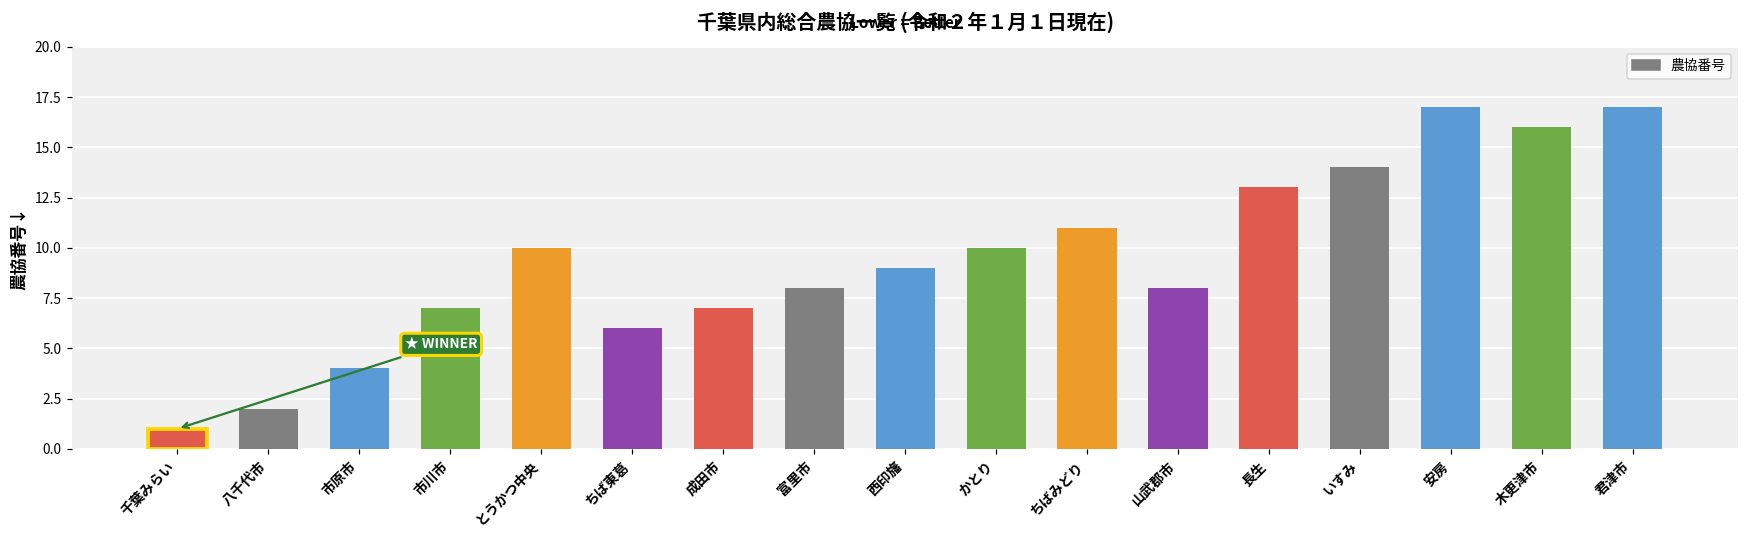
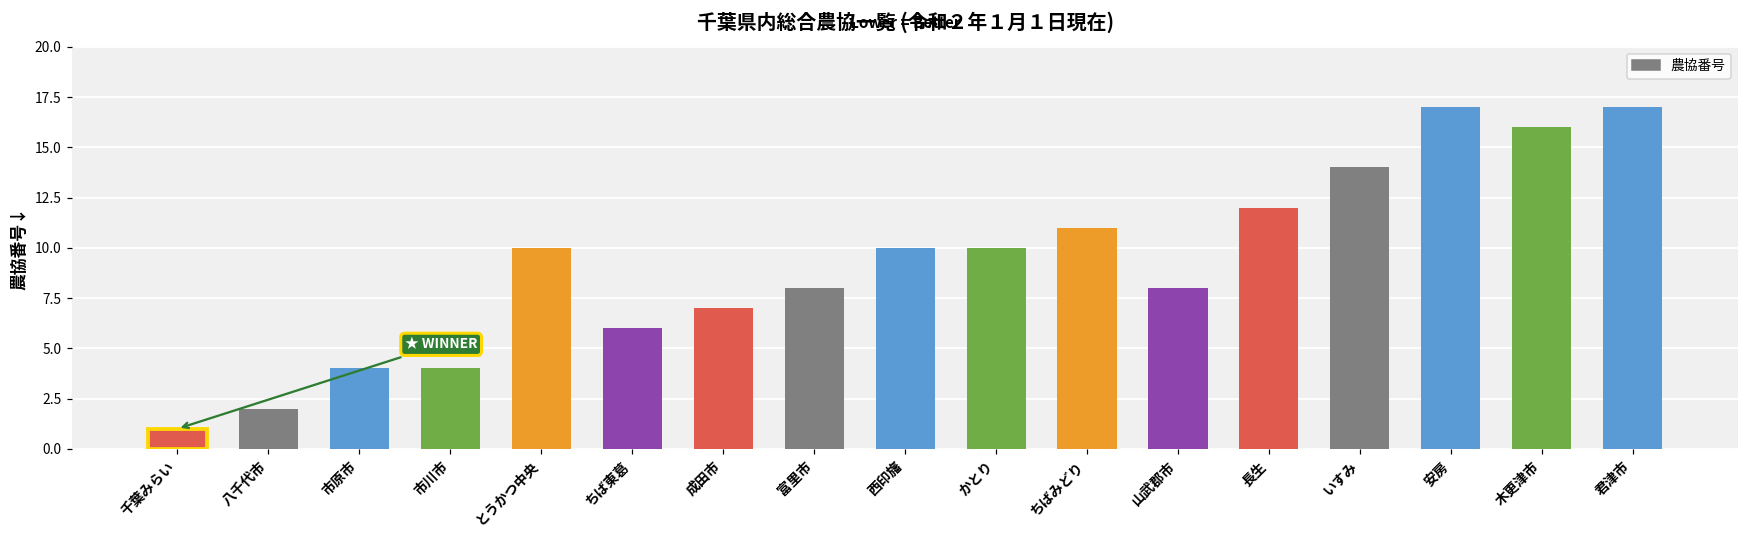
市川市: 7 -> 4
西印旛: 9 -> 10
長生: 13 -> 12
